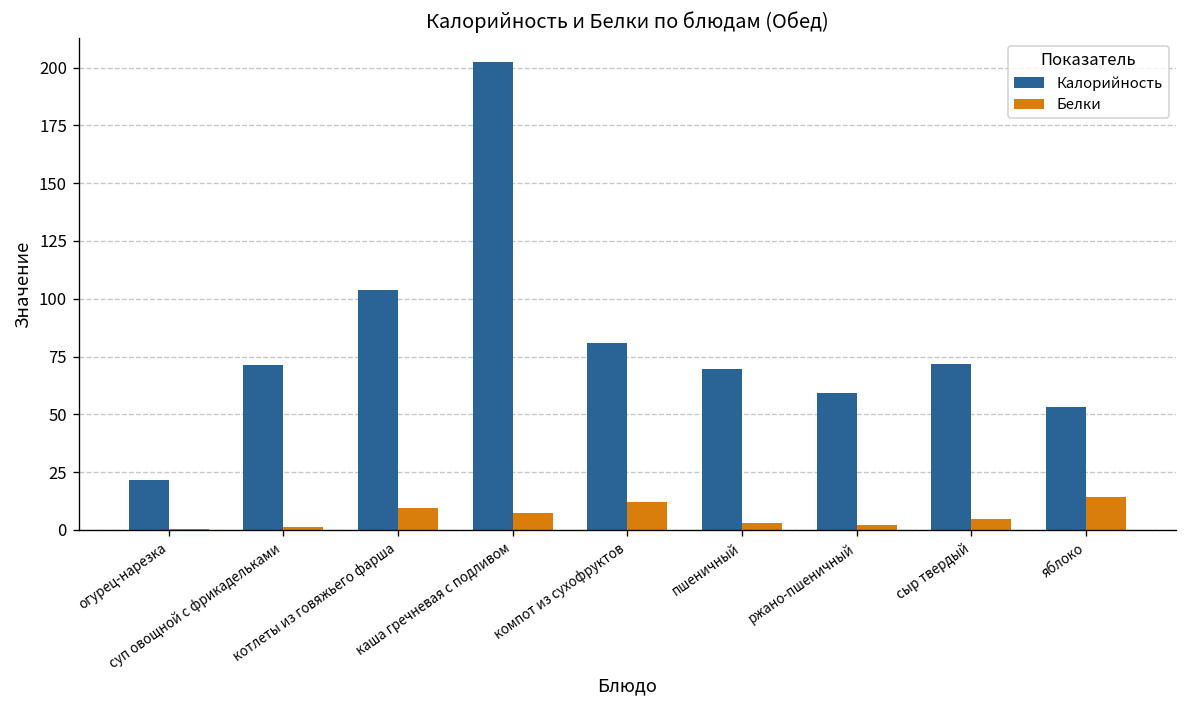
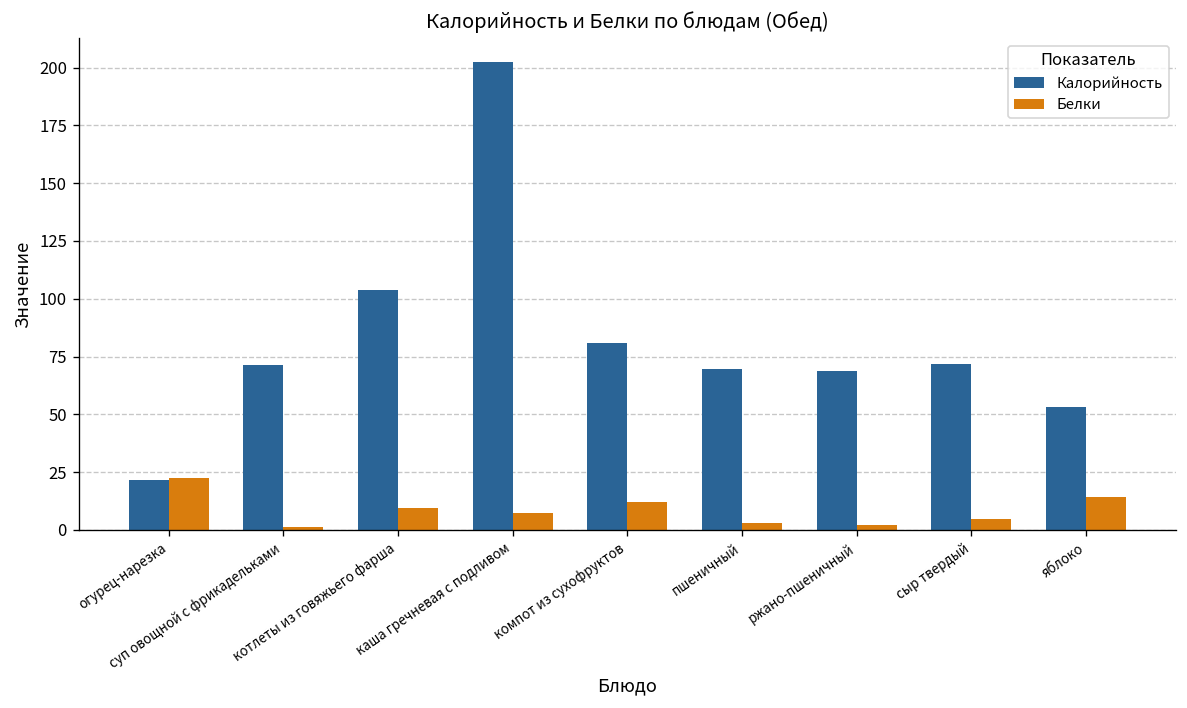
Белки, огурец-нарезка: 1 -> 23
Калорийность, ржано-пшеничный: 59 -> 69
